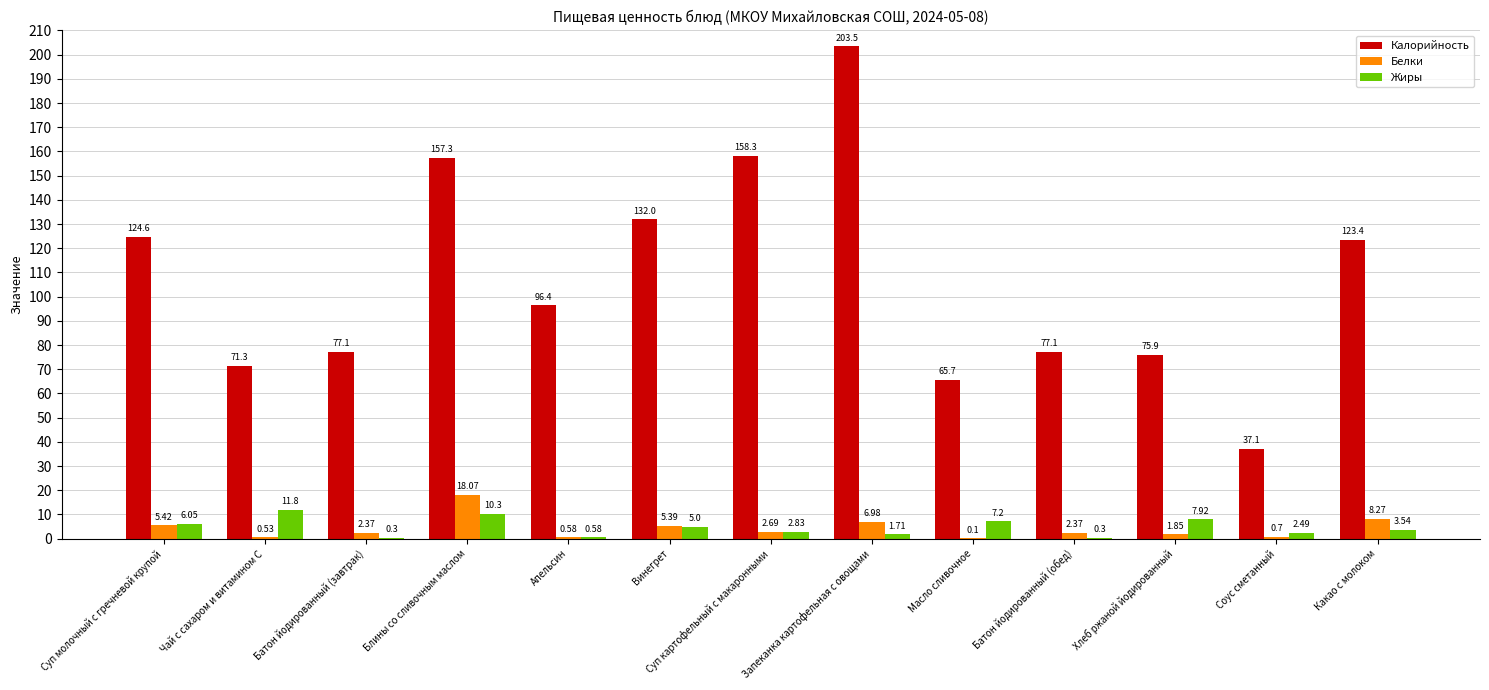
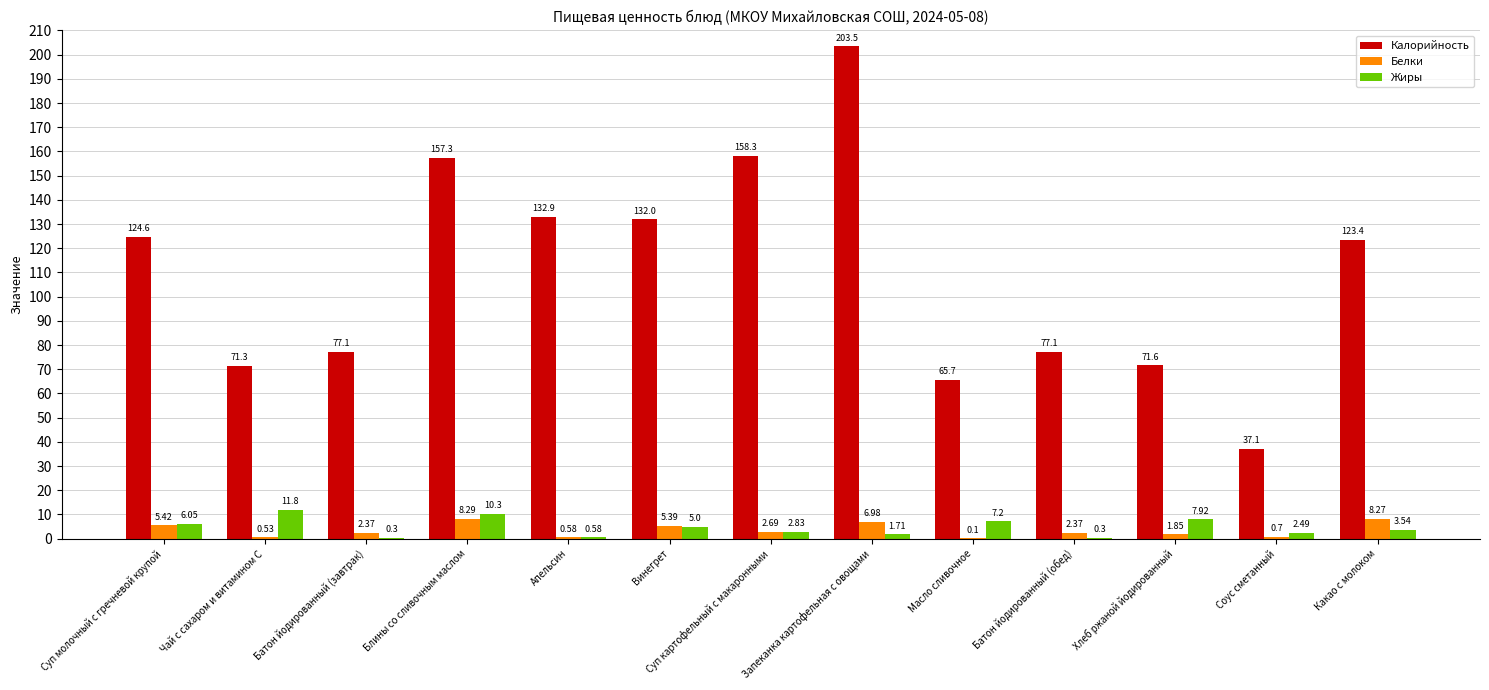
Белки, Блины со сливочным маслом: 18.07 -> 8.29
Калорийность, Апельсин: 96.4 -> 132.9
Калорийность, Хлеб ржаной йодированный: 75.9 -> 71.6
